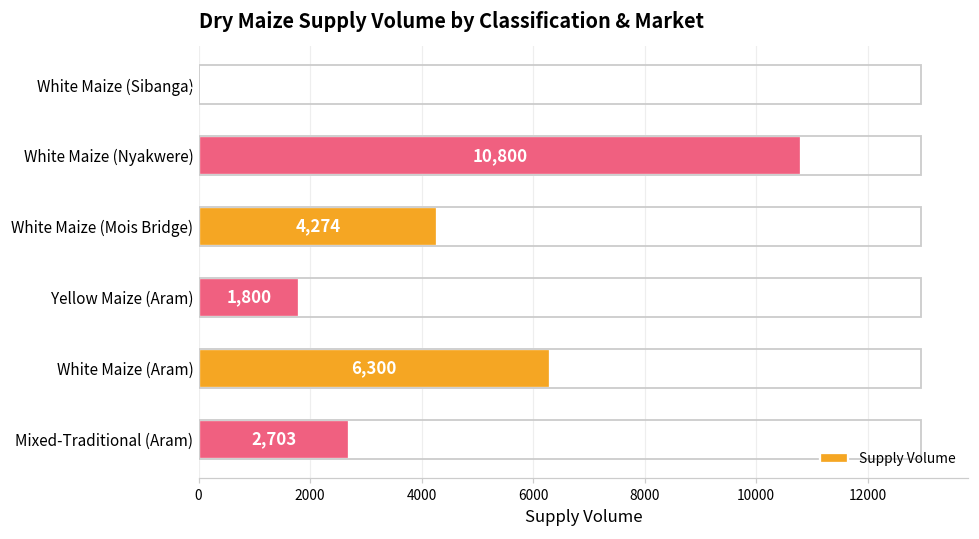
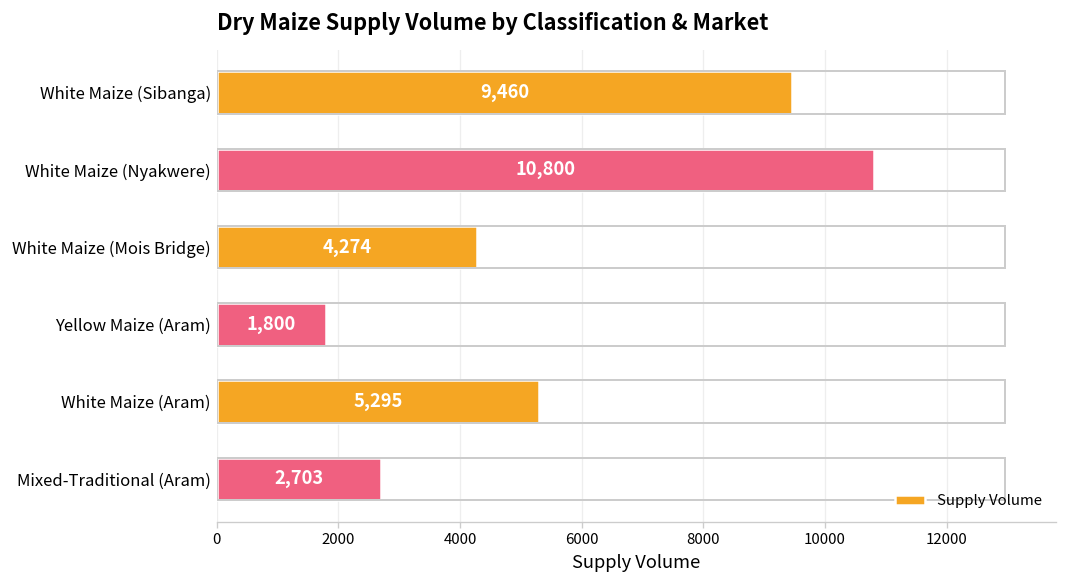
White Maize (Sibanga): 0 -> 9500
White Maize (Aram): 6,300 -> 5,295
